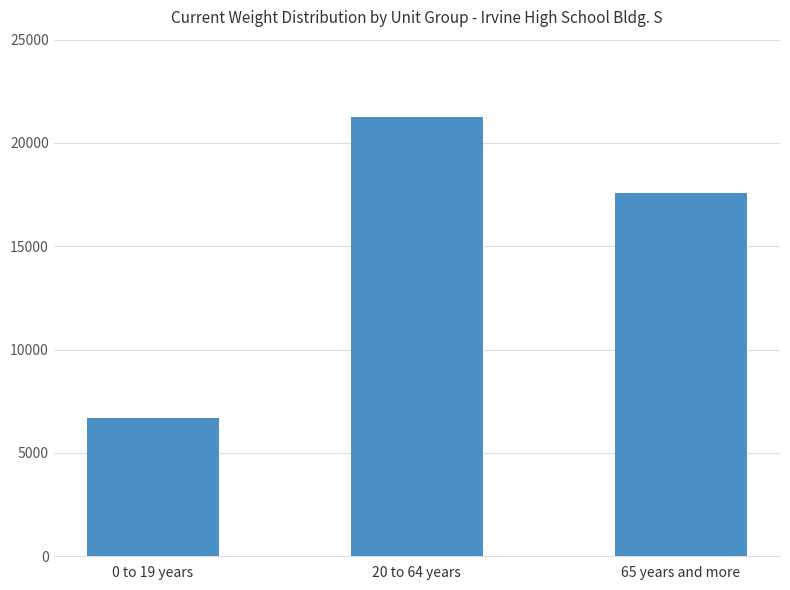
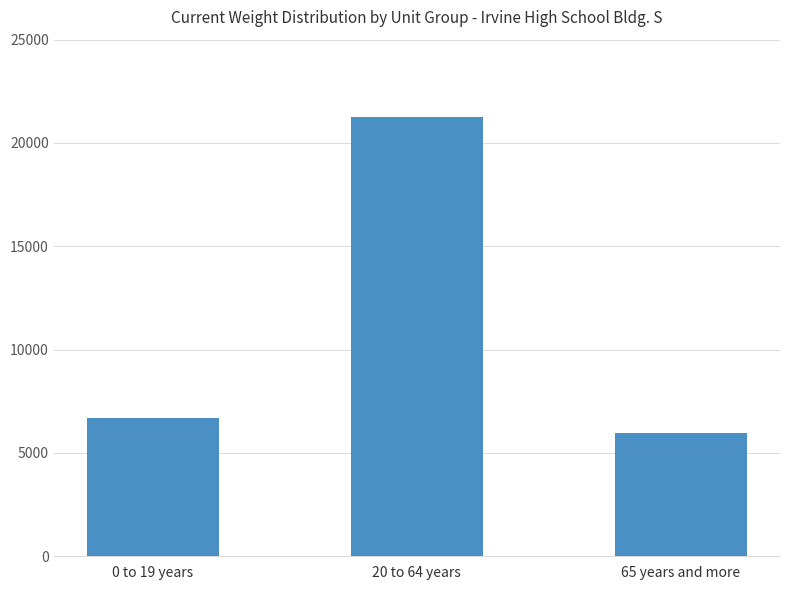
65 years and more: 17600 -> 6000
